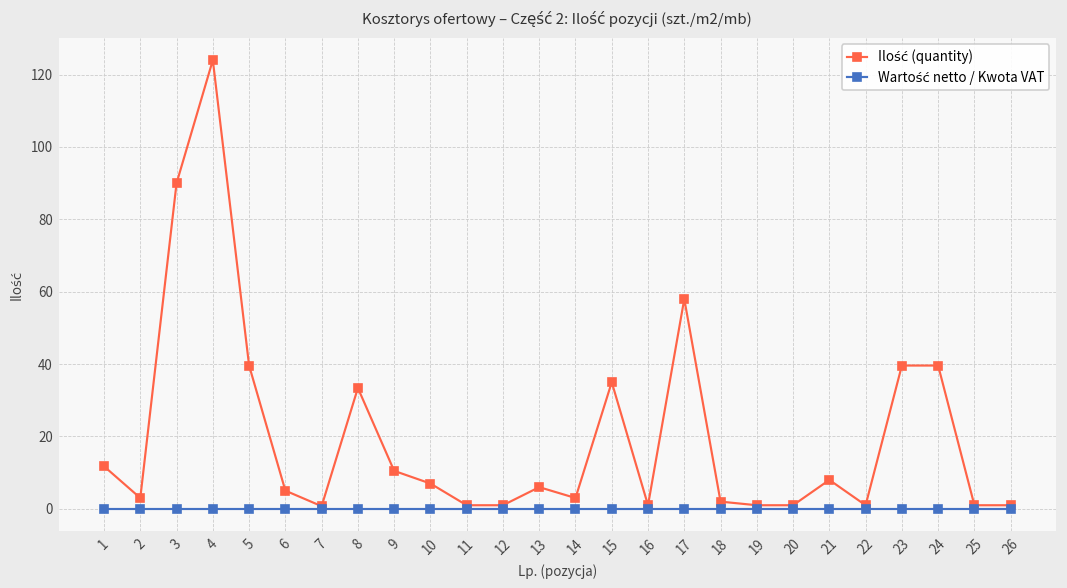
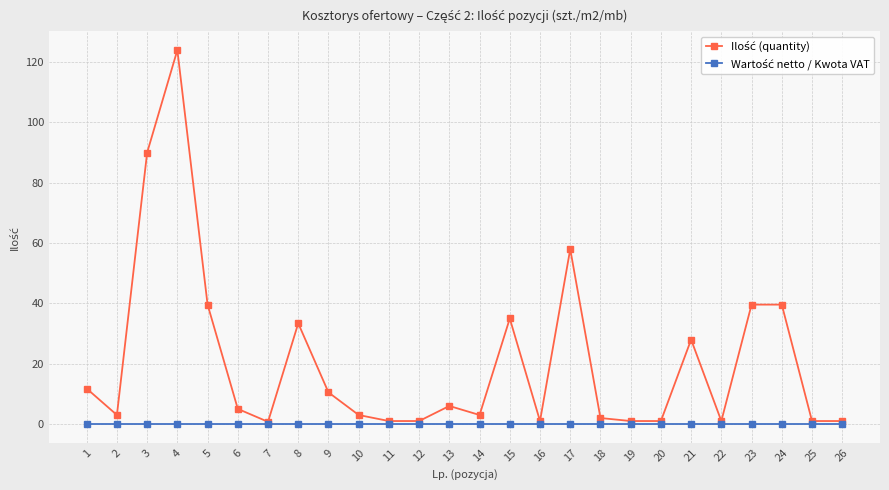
Ilość (quantity), 10: 7 -> 3
Ilość (quantity), 21: 8 -> 28
